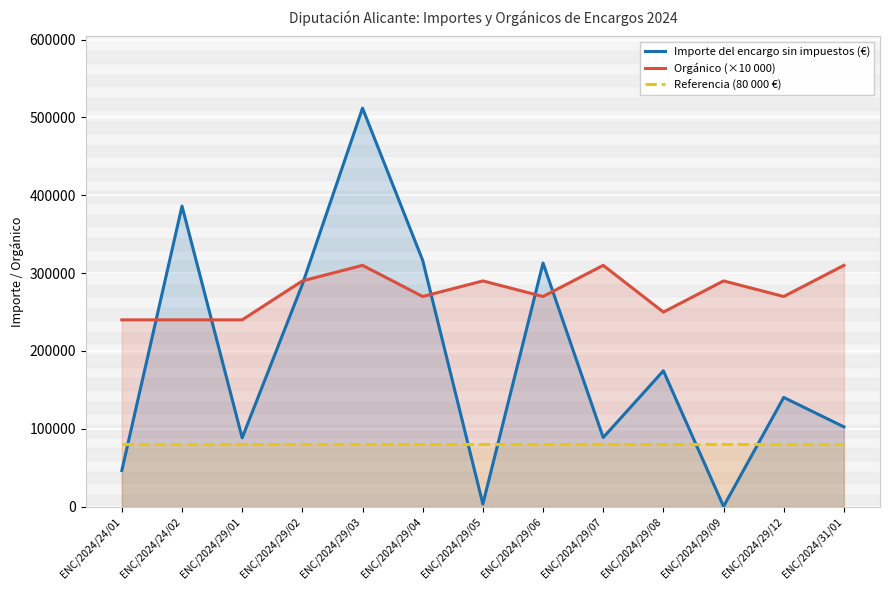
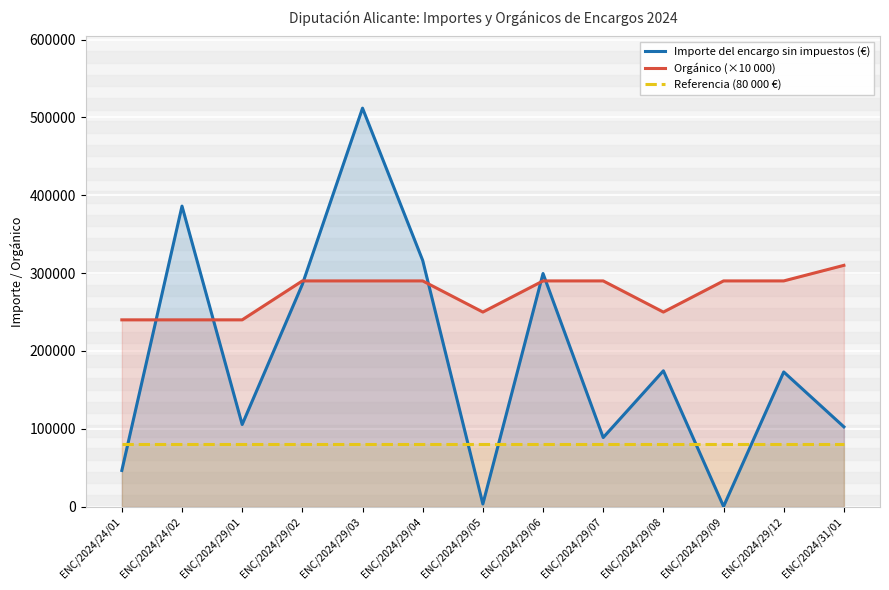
Importe del encargo sin impuestos (€), ENC/2024/29/01: 90000 -> 110000
Orgánico (×10 000), ENC/2024/29/03: 310000 -> 290000
Orgánico (×10 000), ENC/2024/29/04: 270000 -> 290000
Orgánico (×10 000), ENC/2024/29/05: 290000 -> 250000
Importe del encargo sin impuestos (€), ENC/2024/29/06: 310000 -> 300000
Orgánico (×10 000), ENC/2024/29/06: 270000 -> 290000
Orgánico (×10 000), ENC/2024/29/07: 310000 -> 290000
Importe del encargo sin impuestos (€), ENC/2024/29/12: 140000 -> 170000
Orgánico (×10 000), ENC/2024/29/12: 270000 -> 290000
